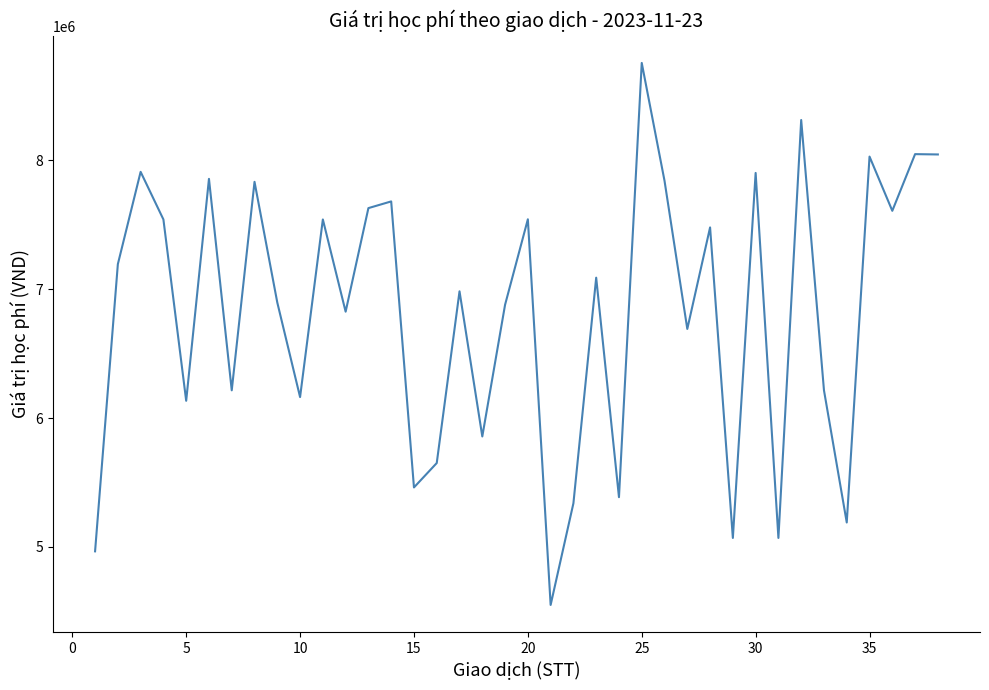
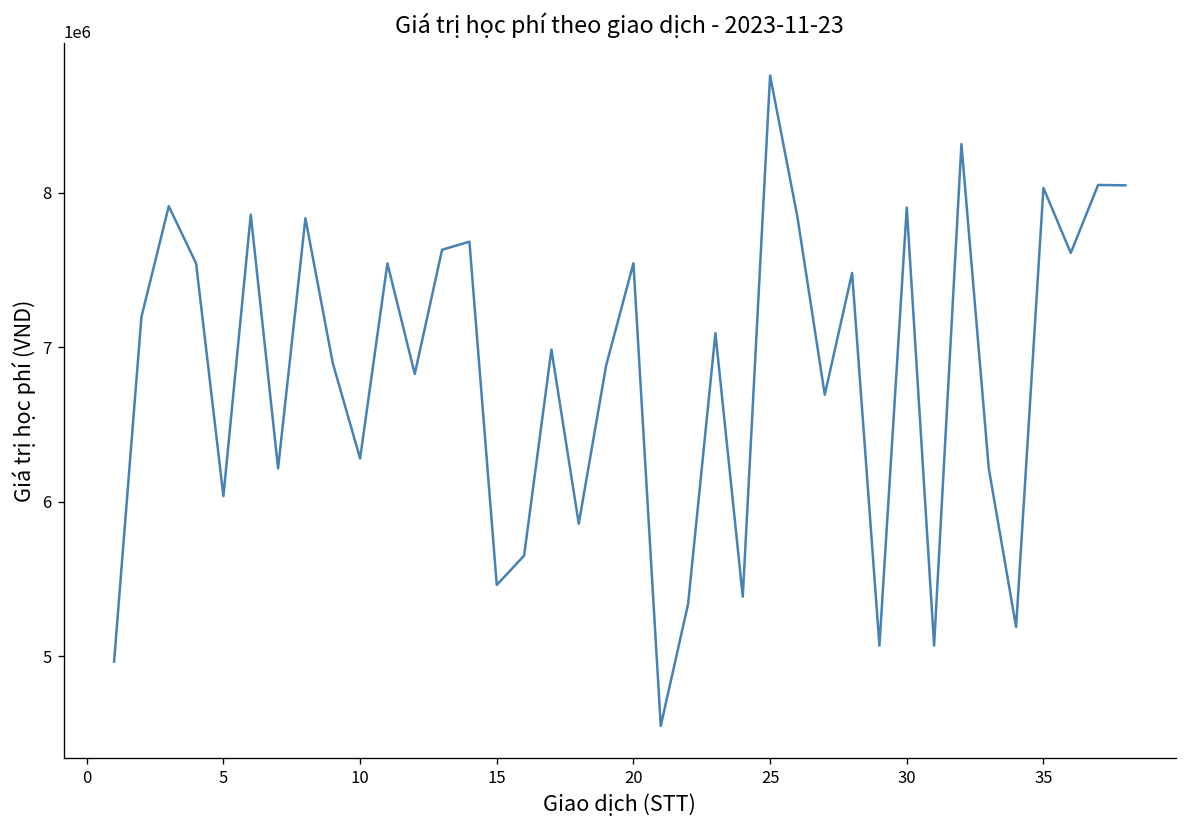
5: 6130000 -> 6040000
10: 6160000 -> 6280000
